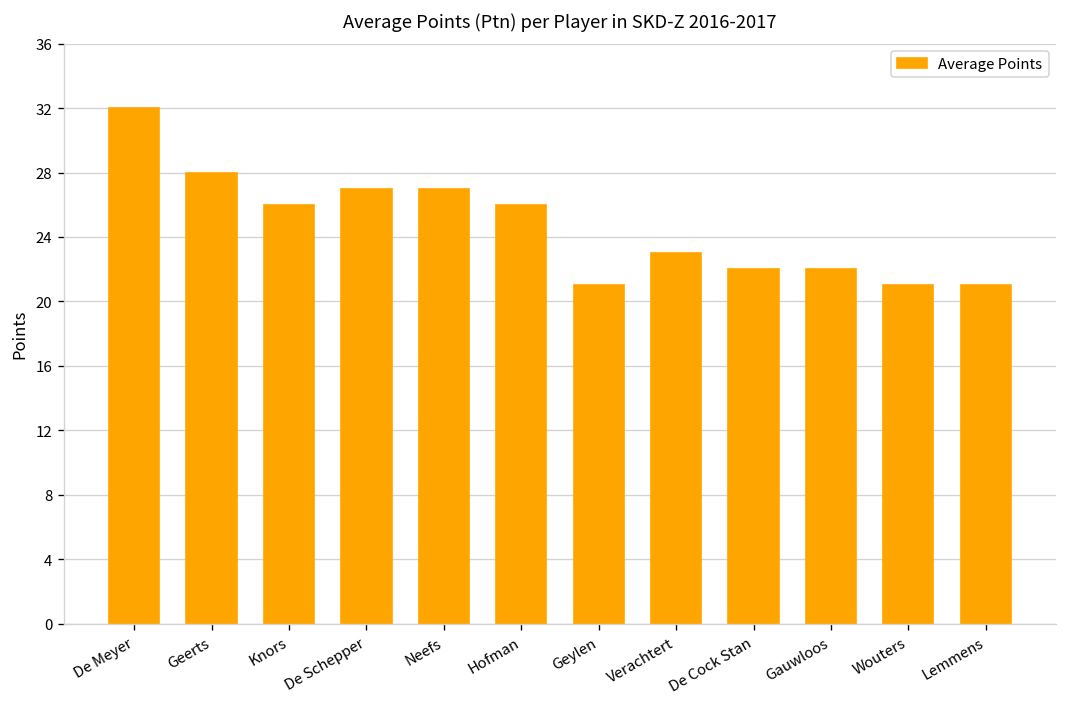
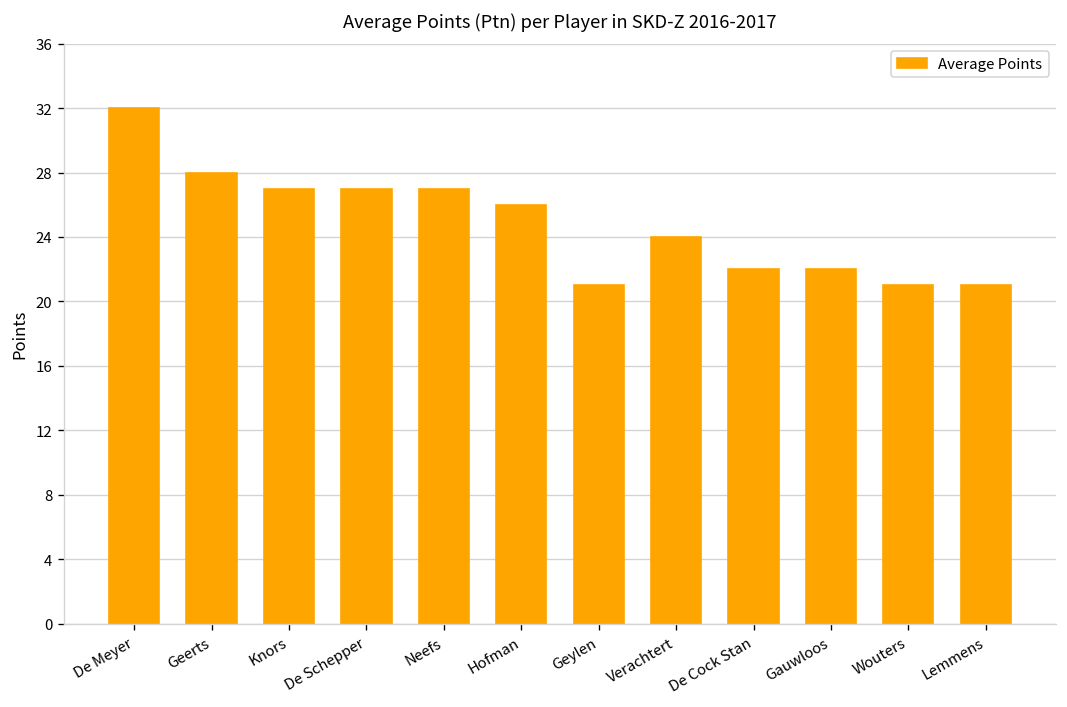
Knors: 26 -> 27
Verachtert: 23 -> 24
